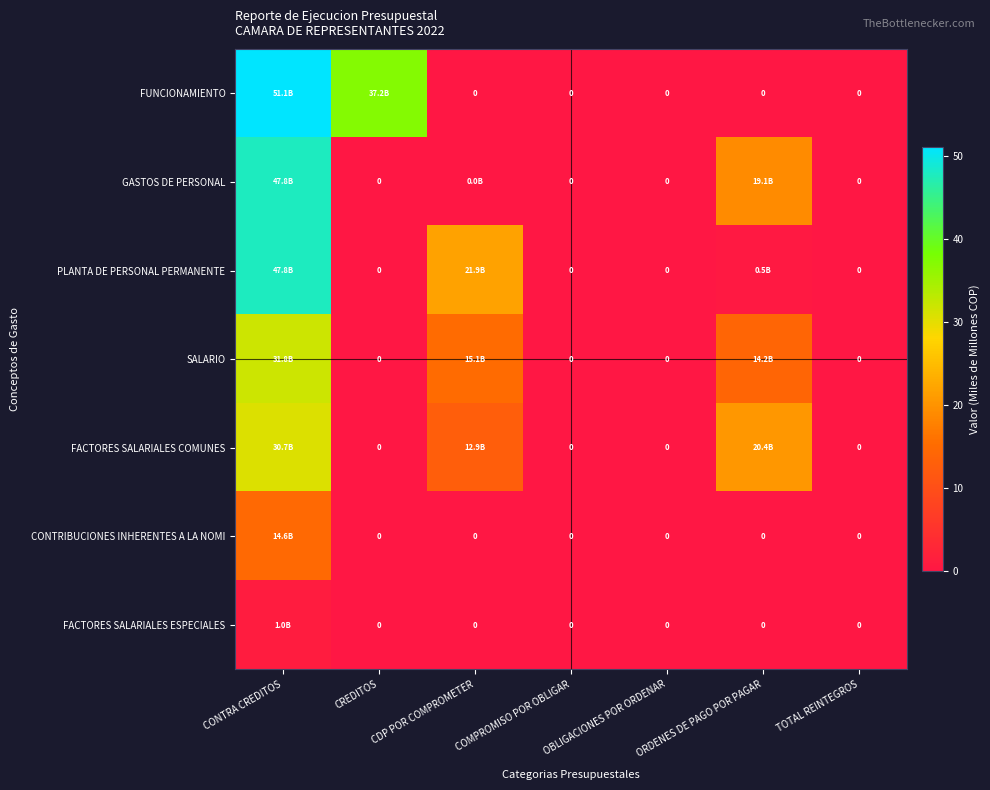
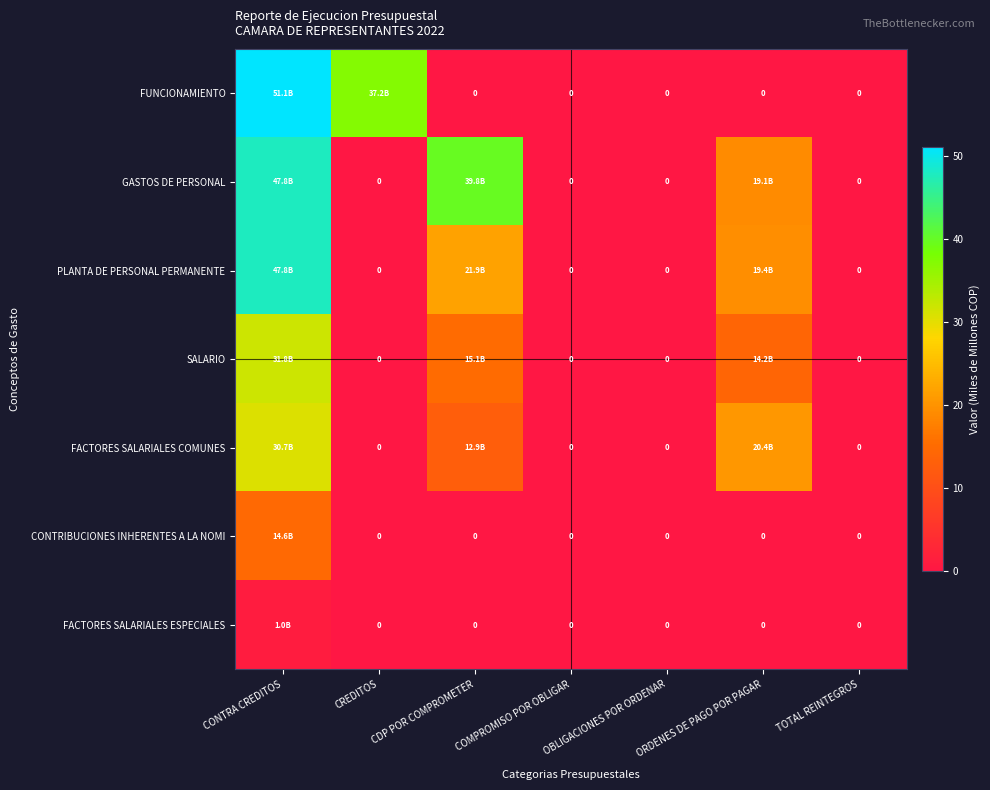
GASTOS DE PERSONAL, CDP POR COMPROMETER: 0.0B -> 39.8B
PLANTA DE PERSONAL PERMANENTE, ORDENES DE PAGO POR PAGAR: 0.5B -> 19.4B
